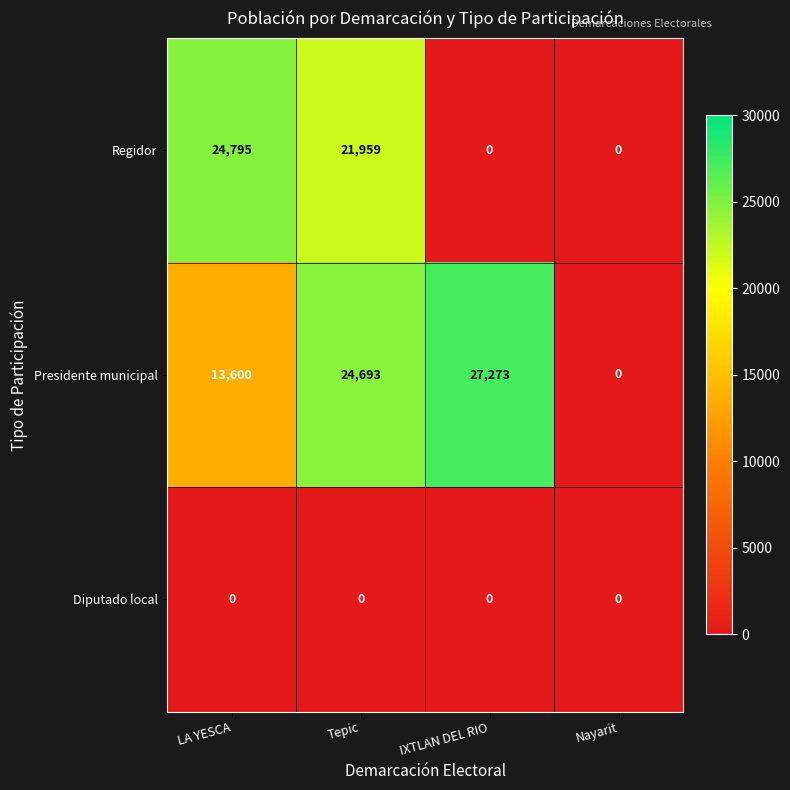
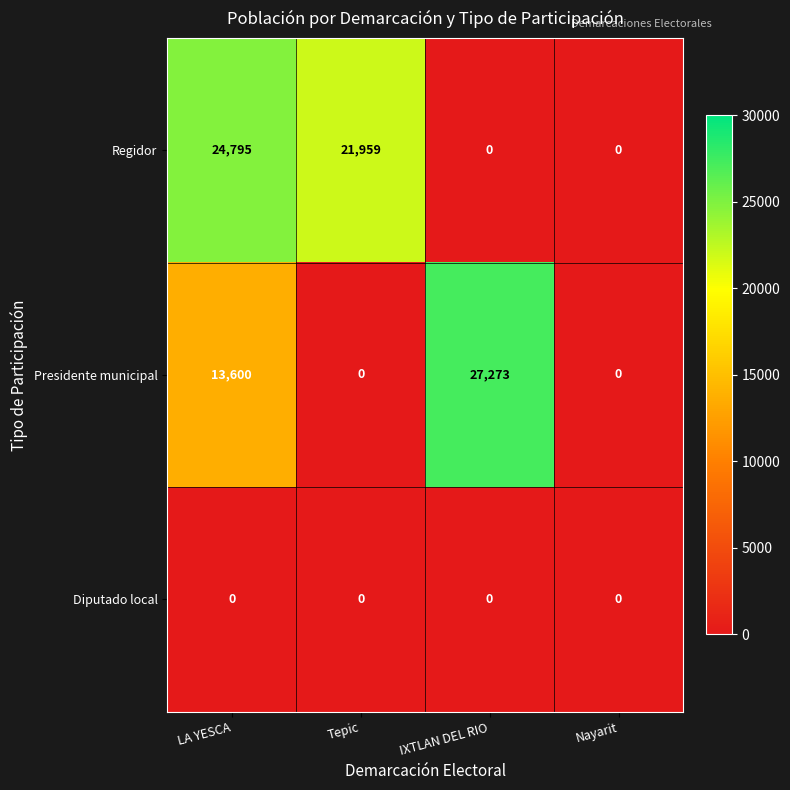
Presidente municipal, Tepic: 24,693 -> 0
